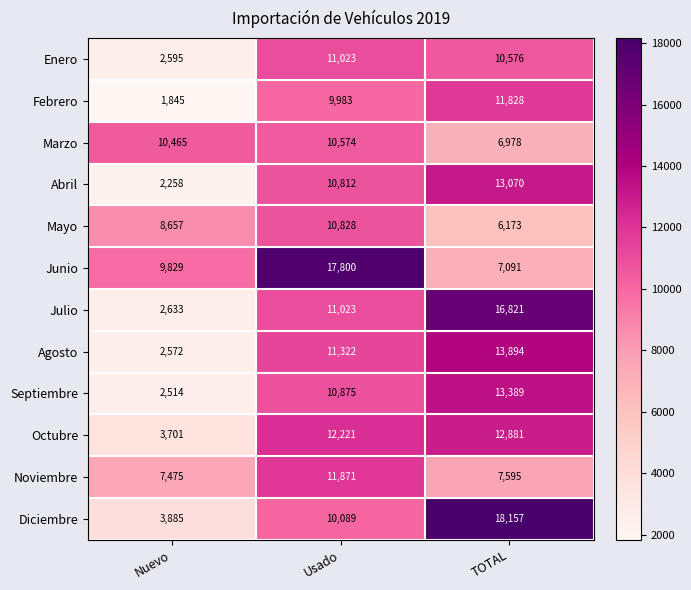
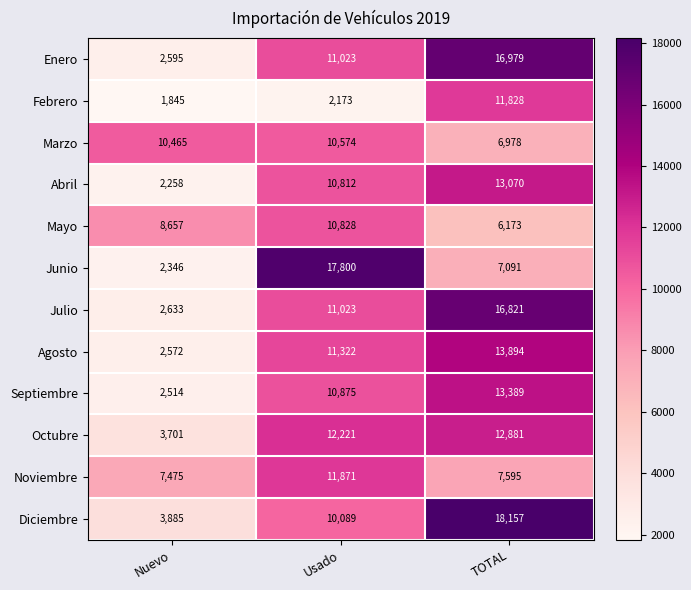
Enero, TOTAL: 10,576 -> 16,979
Febrero, Usado: 9,983 -> 2,173
Junio, Nuevo: 9,829 -> 2,346
